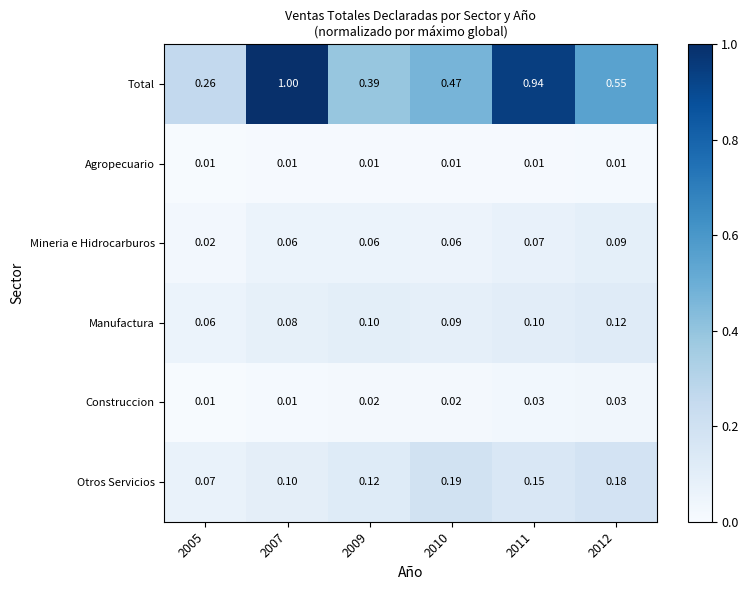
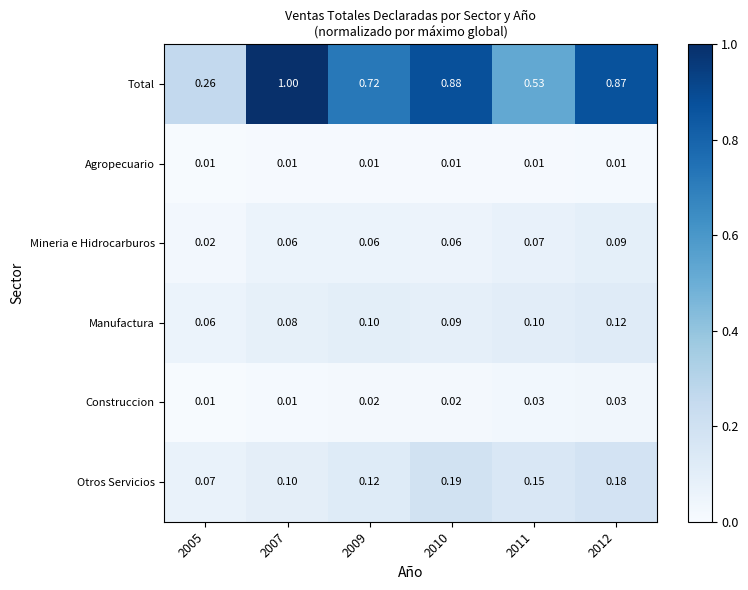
Total, 2009: 0.39 -> 0.72
Total, 2010: 0.47 -> 0.88
Total, 2011: 0.94 -> 0.53
Total, 2012: 0.55 -> 0.87
